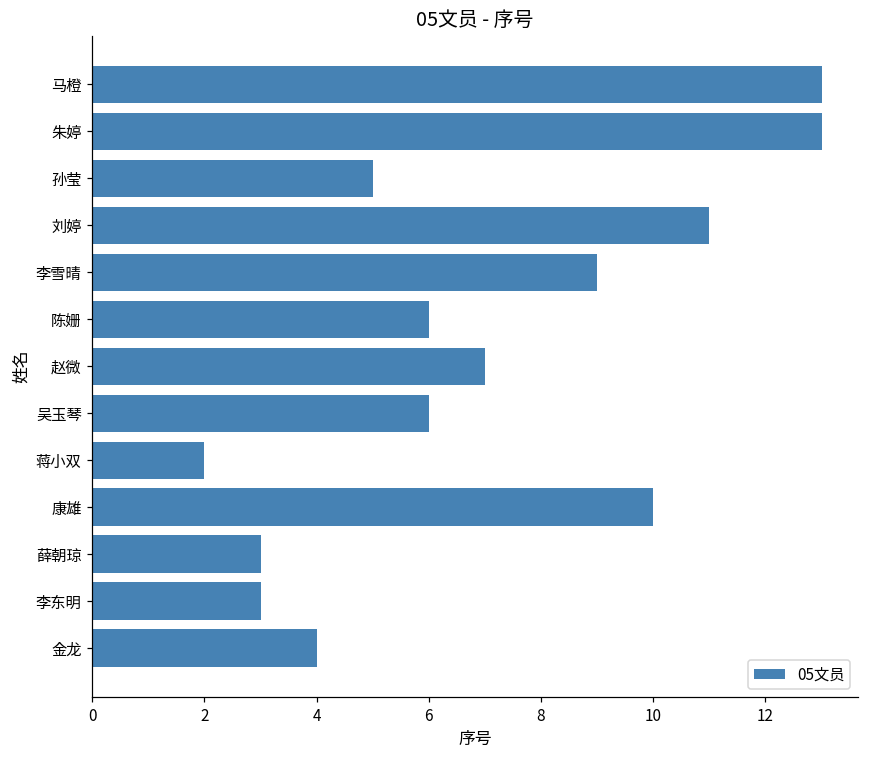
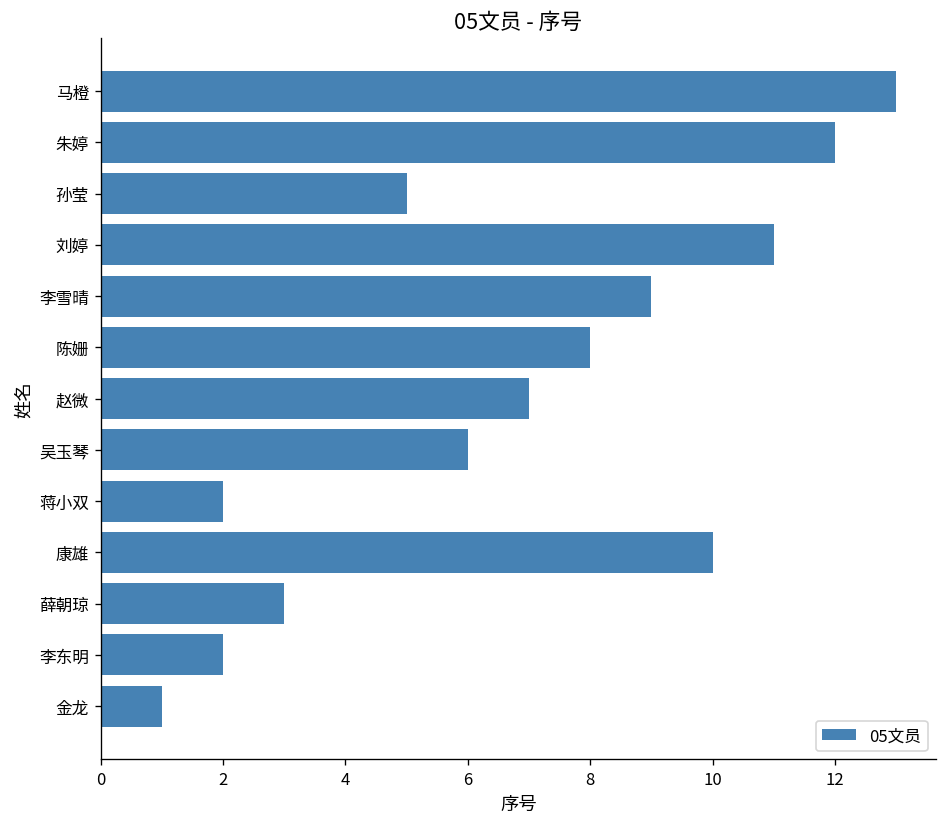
朱婷: 13 -> 12
陈姗: 6 -> 8
李东明: 3 -> 2
金龙: 4 -> 1
